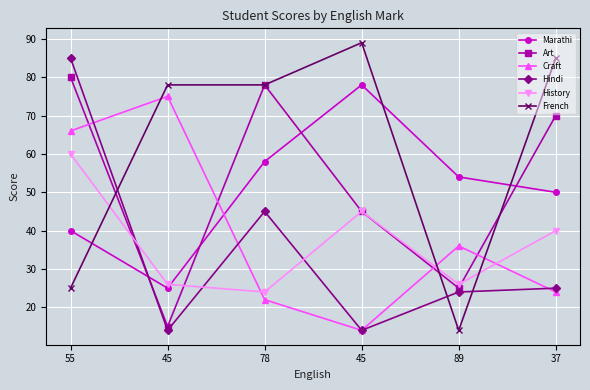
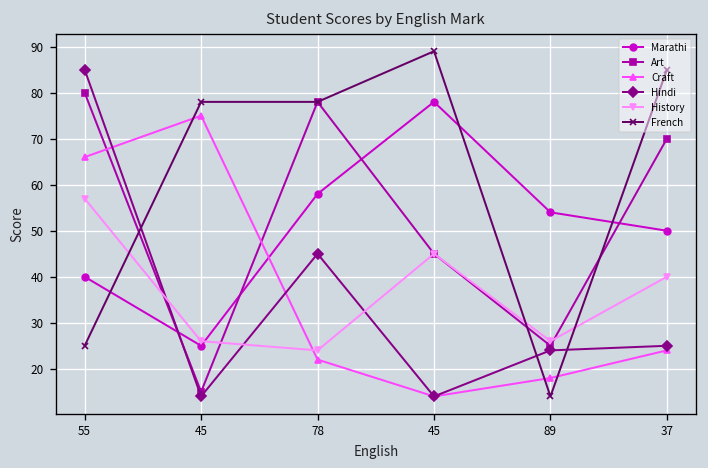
History, 55: 60 -> 57
Craft, 89: 36 -> 18
